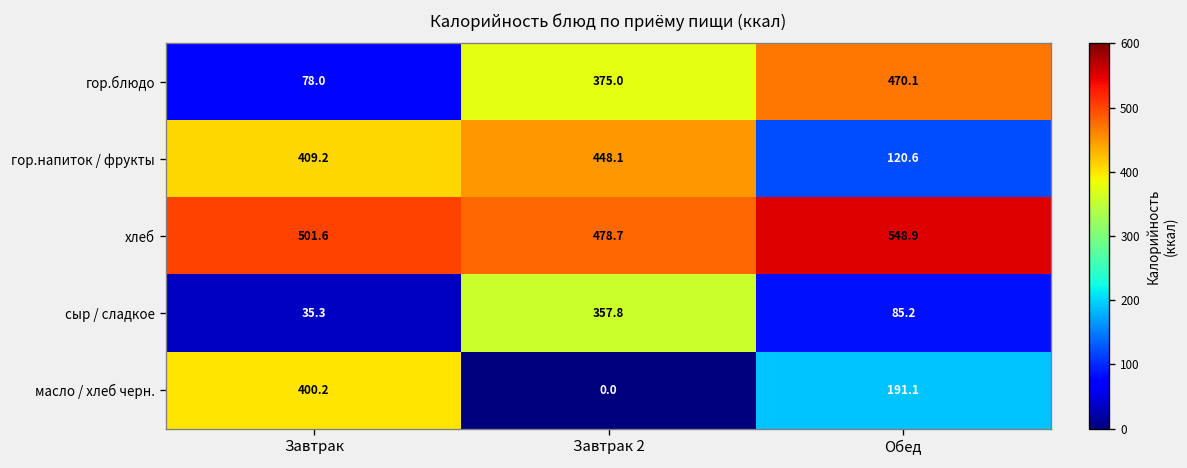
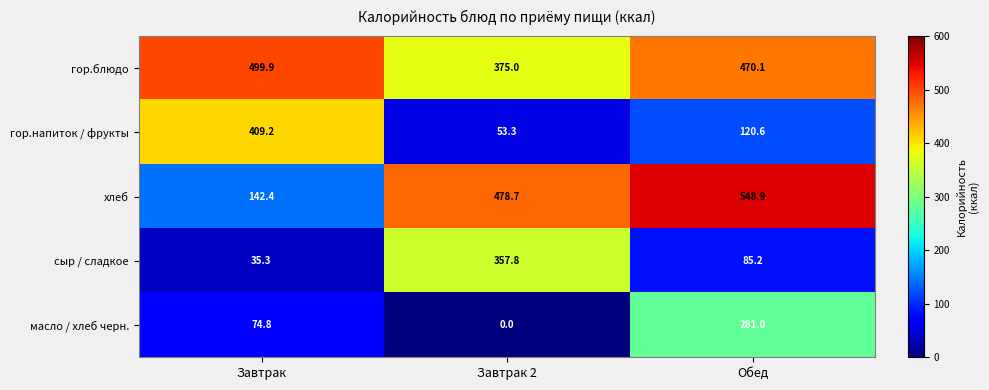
гор.блюдо, Завтрак: 78.0 -> 499.9
гор.напиток / фрукты, Завтрак 2: 448.1 -> 53.3
хлеб, Завтрак: 501.6 -> 142.4
масло / хлеб черн., Завтрак: 400.2 -> 74.8
масло / хлеб черн., Обед: 191.1 -> 281.0
